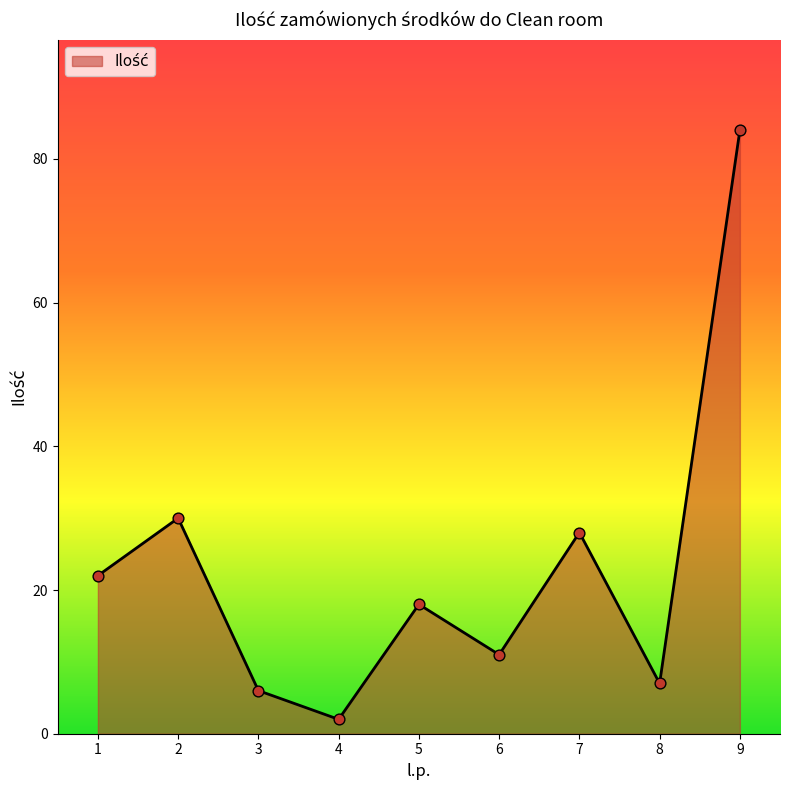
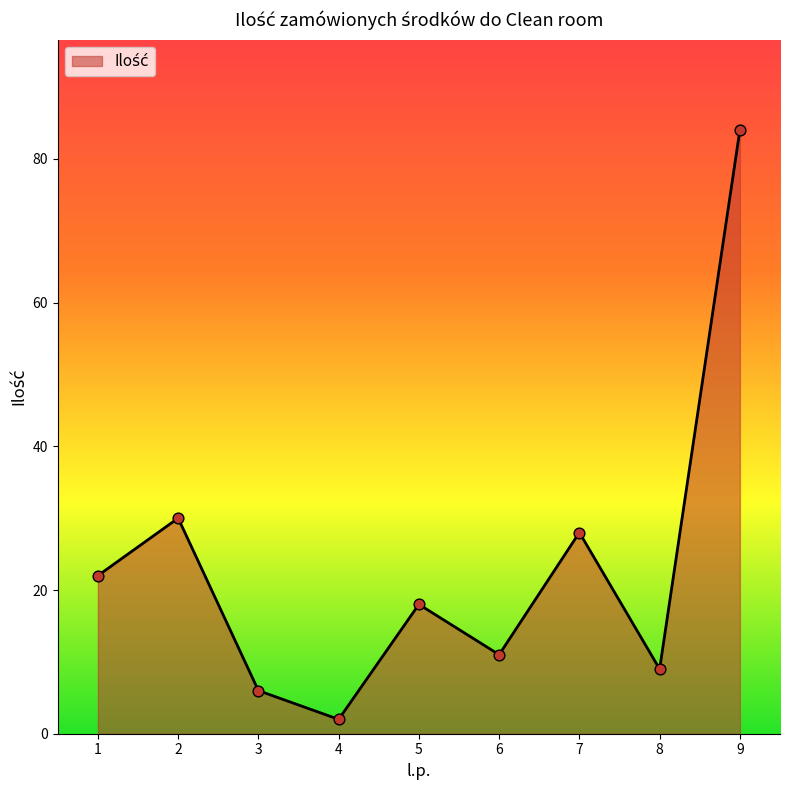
8: 7 -> 9
